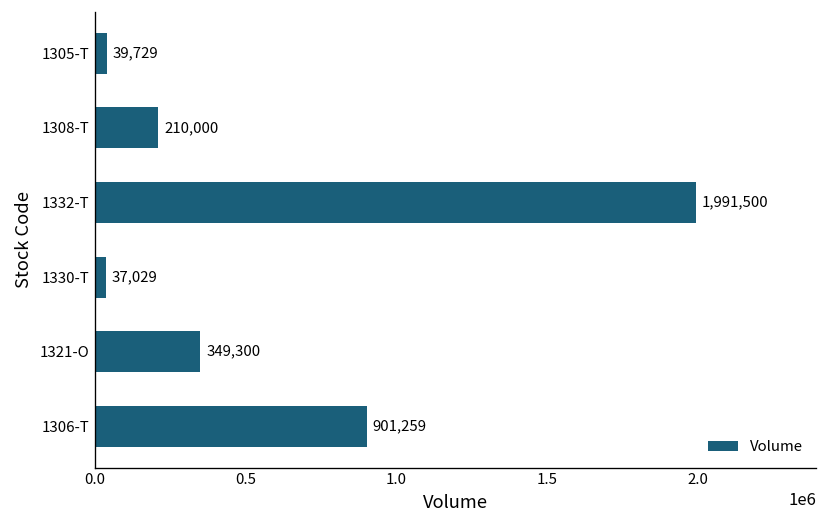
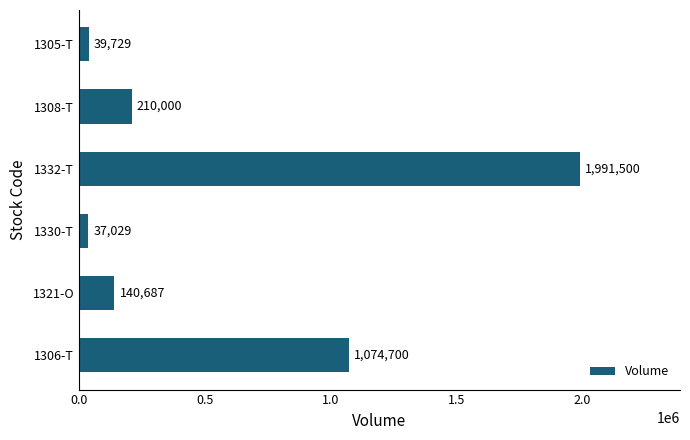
1321-O: 349,300 -> 140,687
1306-T: 901,259 -> 1,074,700
